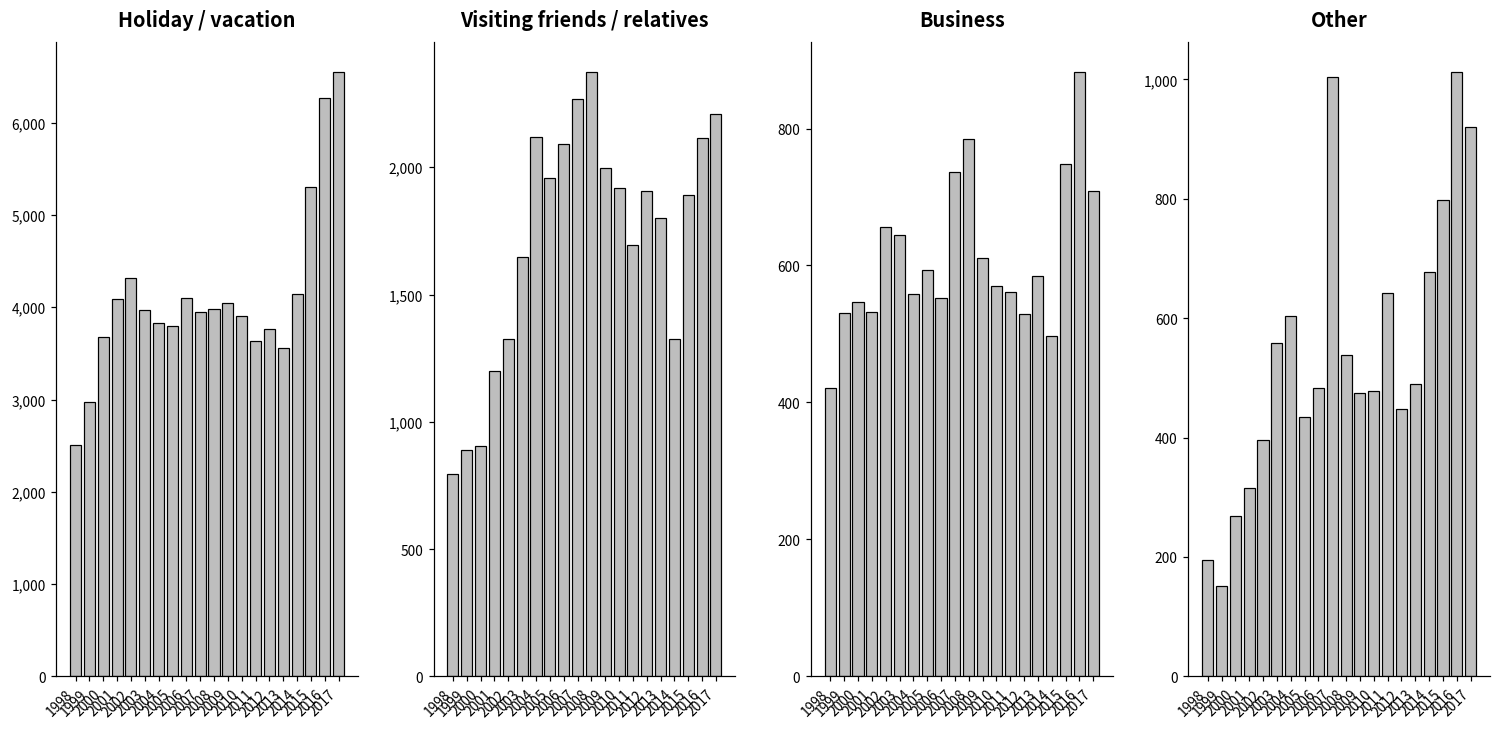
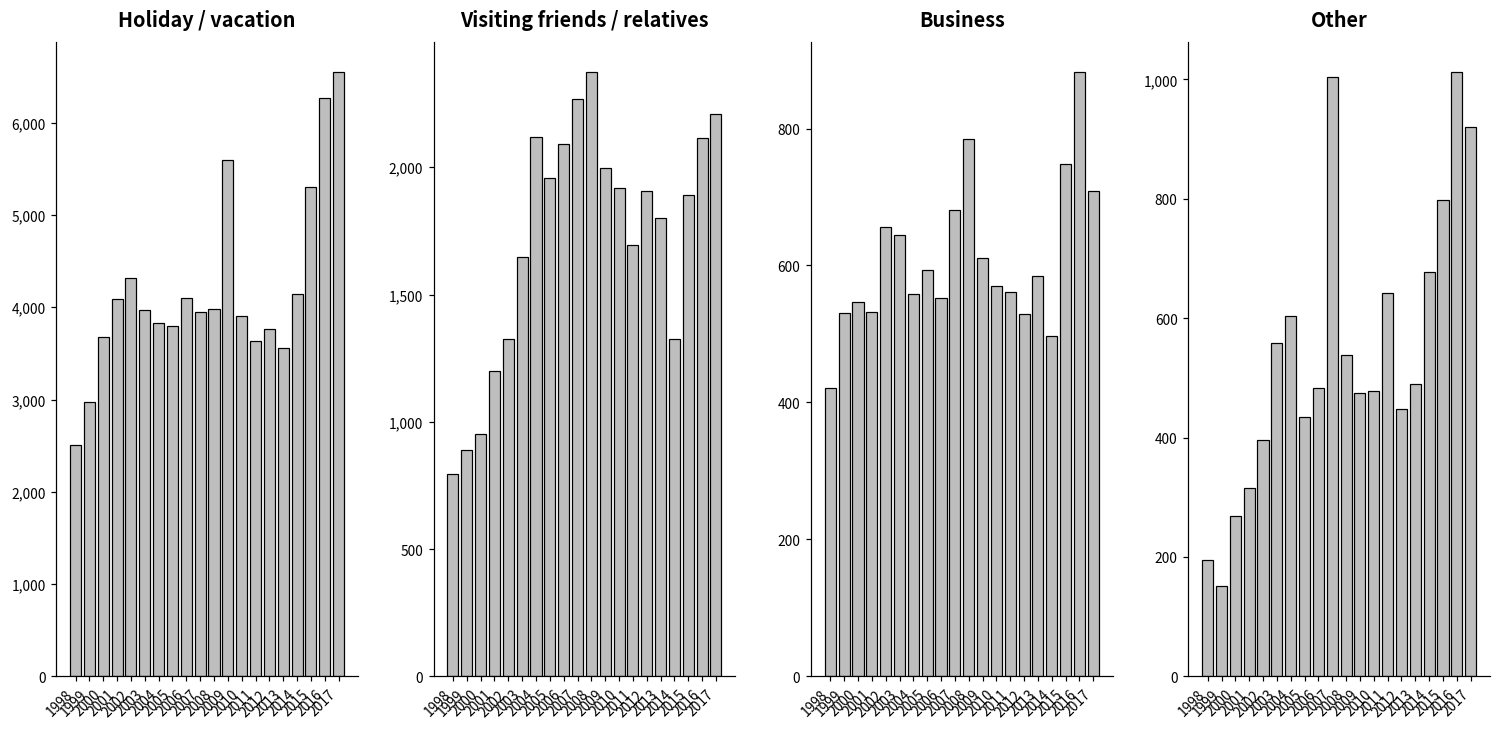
Holiday / vacation, 2009: 4,000 -> 5,600
Visiting friends / relatives, 2000: 910 -> 950
Business, 2007: 740 -> 680
